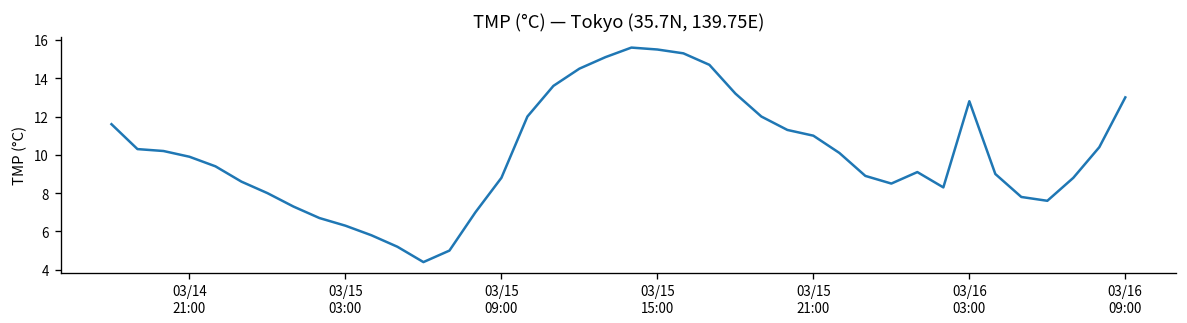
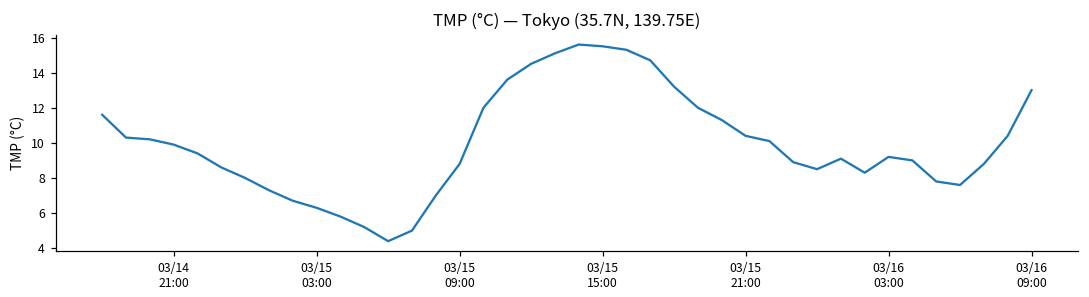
03/15 21:00: 11.0 -> 10.4
03/16 03:00: 12.8 -> 9.2
